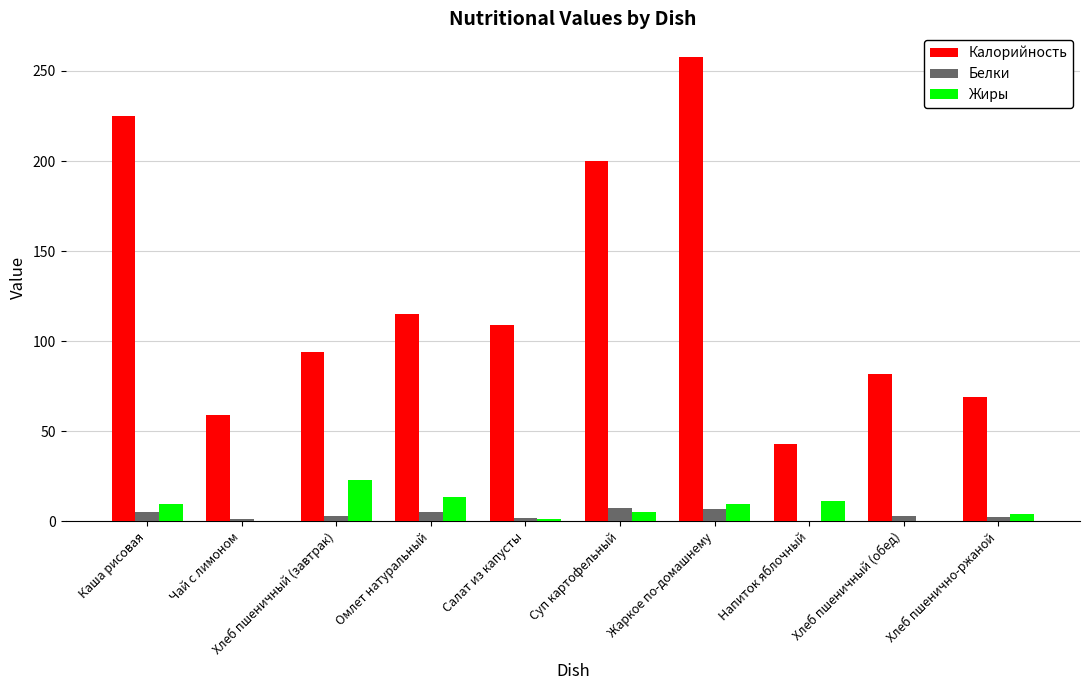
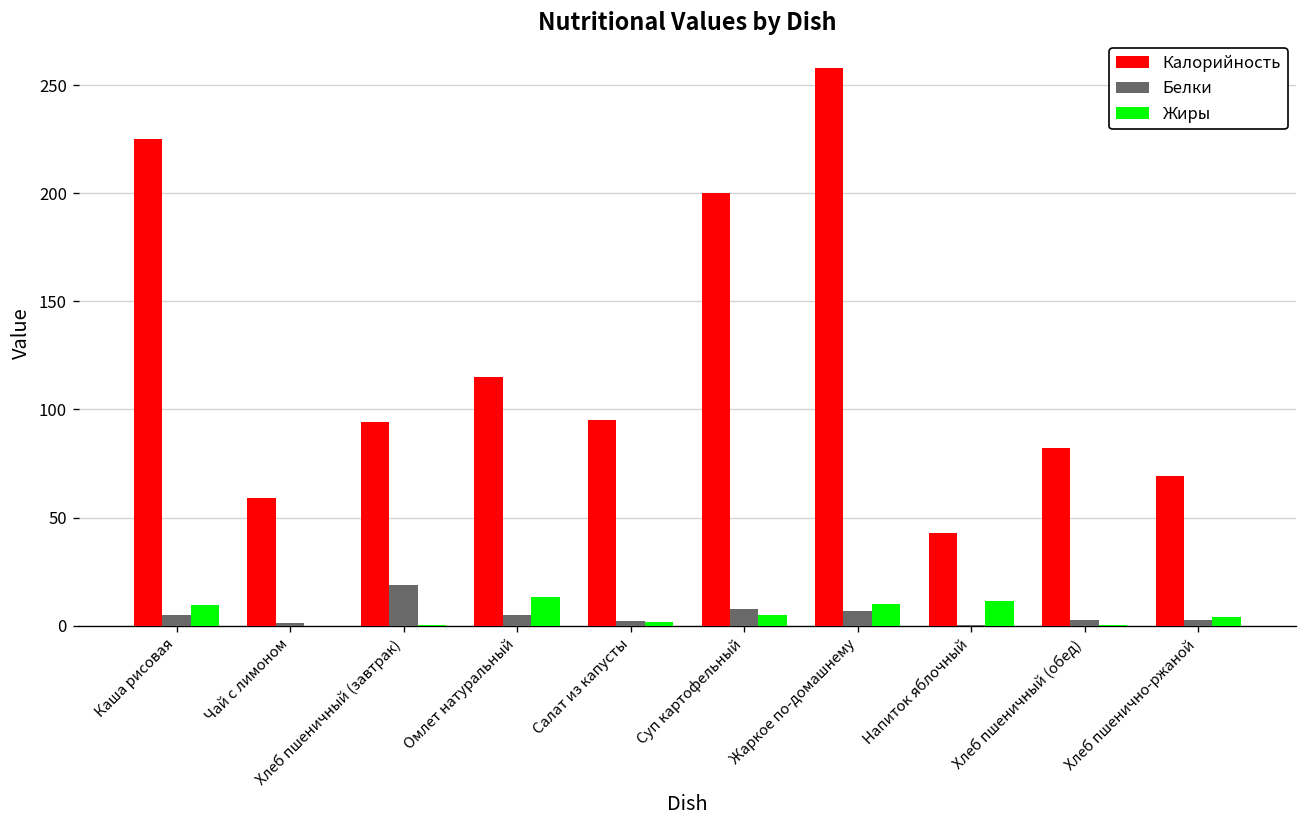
Белки, Хлеб пшеничный (завтрак): 3 -> 19
Жиры, Хлеб пшеничный (завтрак): 23 -> 0
Калорийность, Салат из капусты: 109 -> 95
